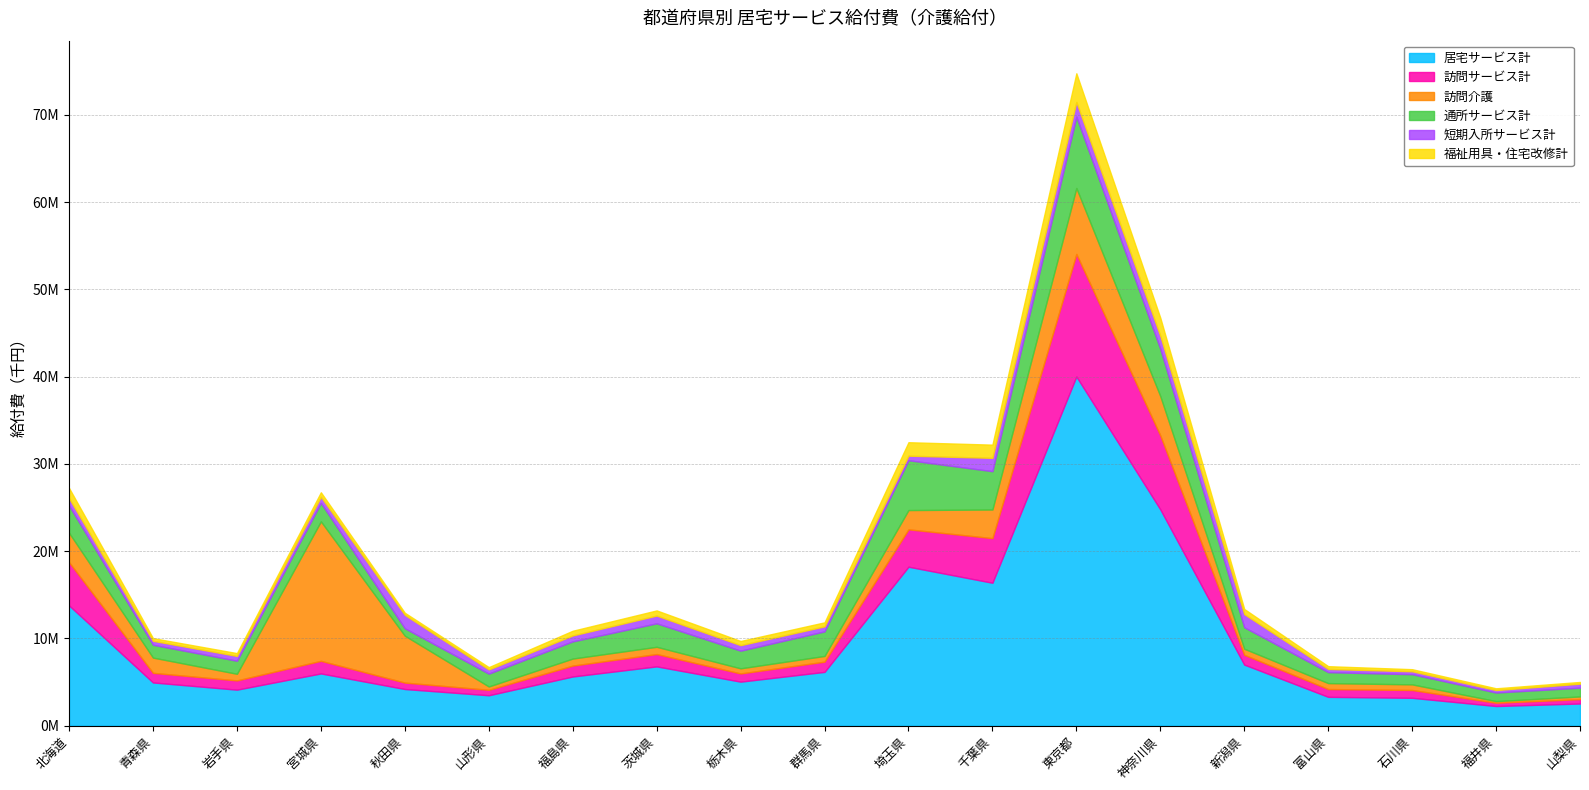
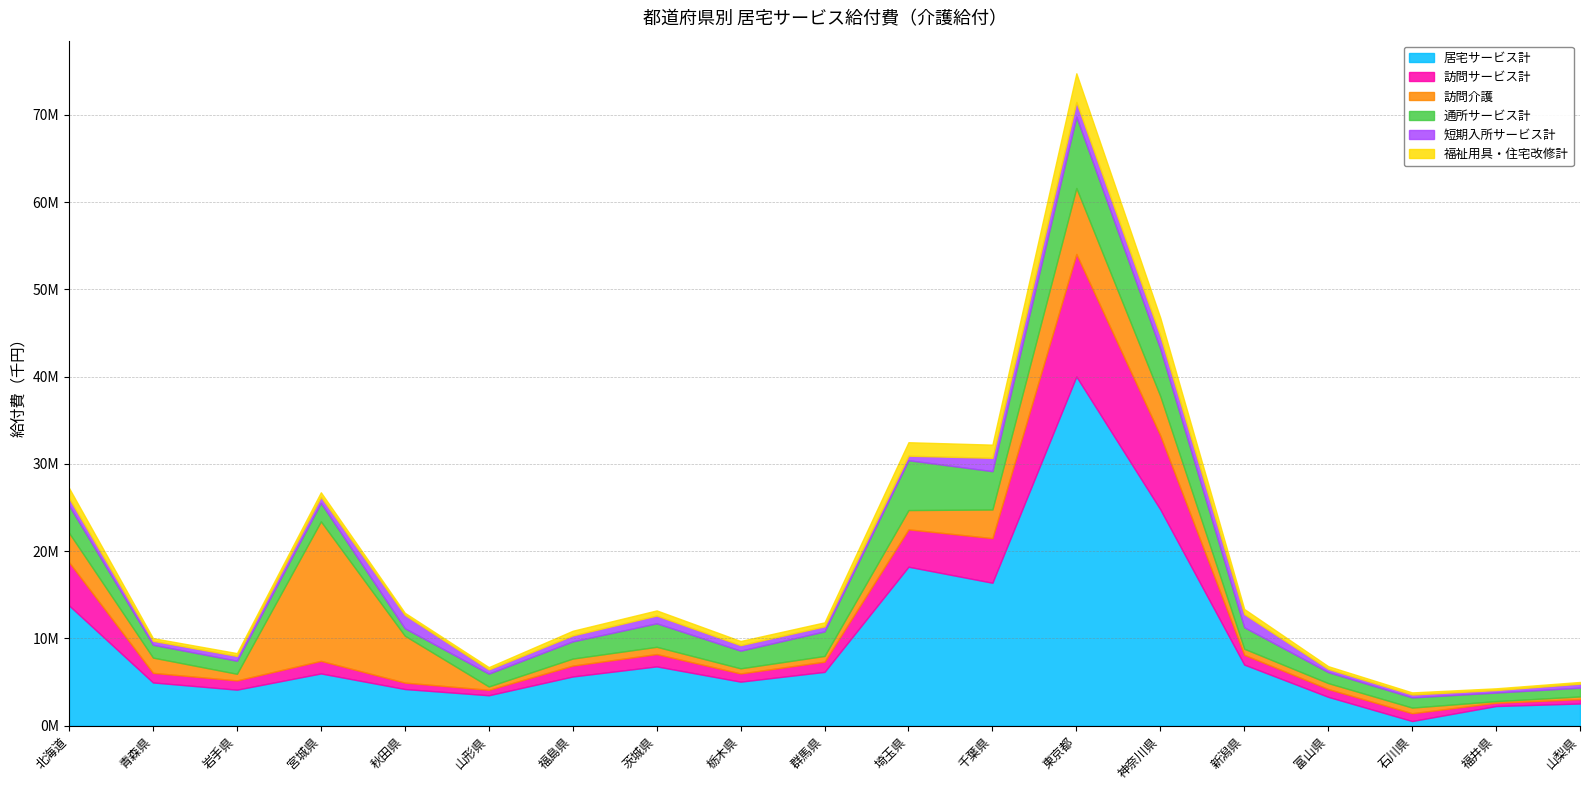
居宅サービス計, 石川県: 3000000 -> 1000000
